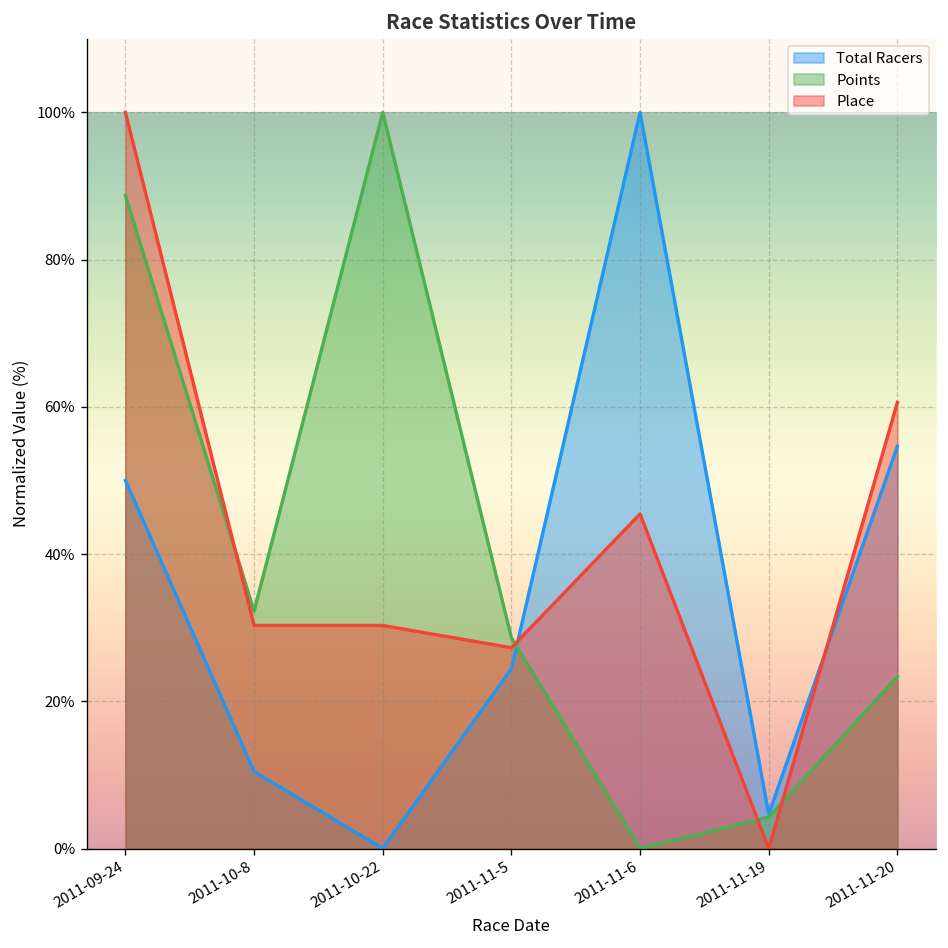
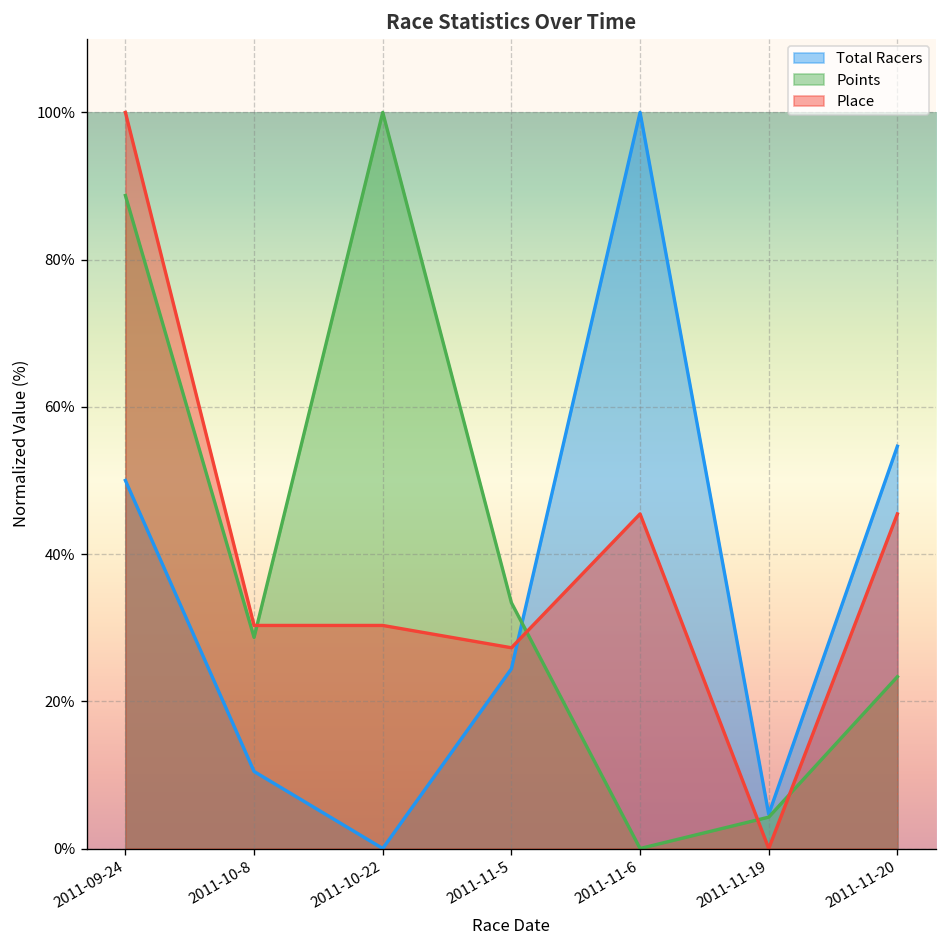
Points, 2011-10-8: 32% -> 29%
Points, 2011-11-5: 29% -> 33%
Place, 2011-11-20: 61% -> 45%
